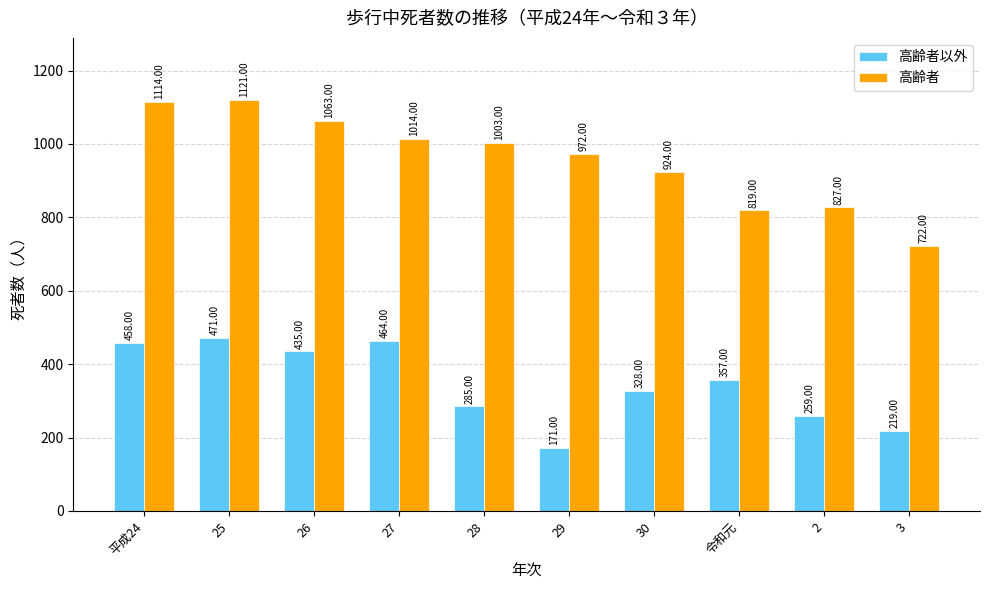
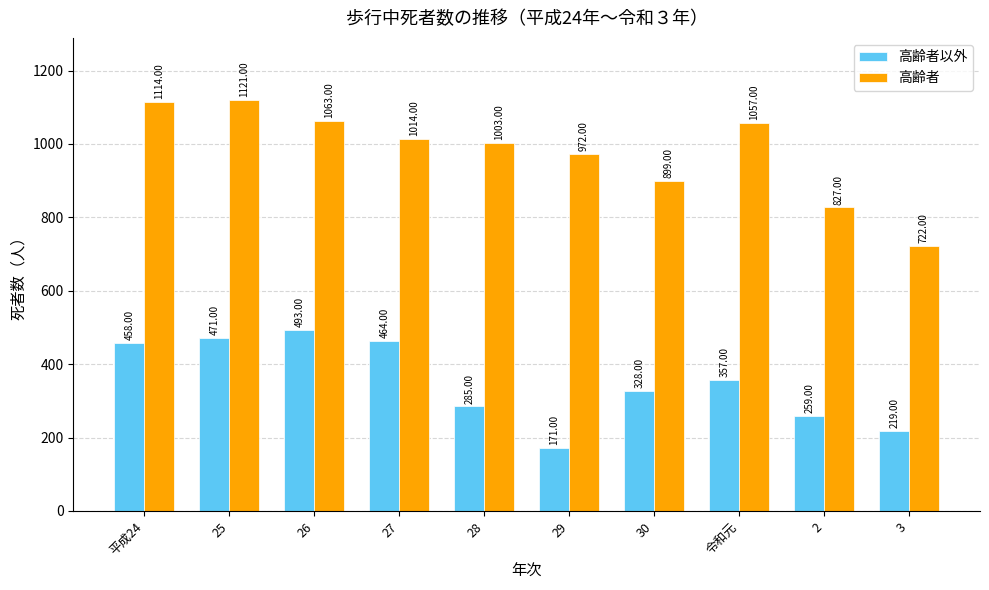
高齢者以外, 26: 435.00 -> 493.00
高齢者, 30: 924.00 -> 899.00
高齢者, 令和元: 819.00 -> 1057.00
